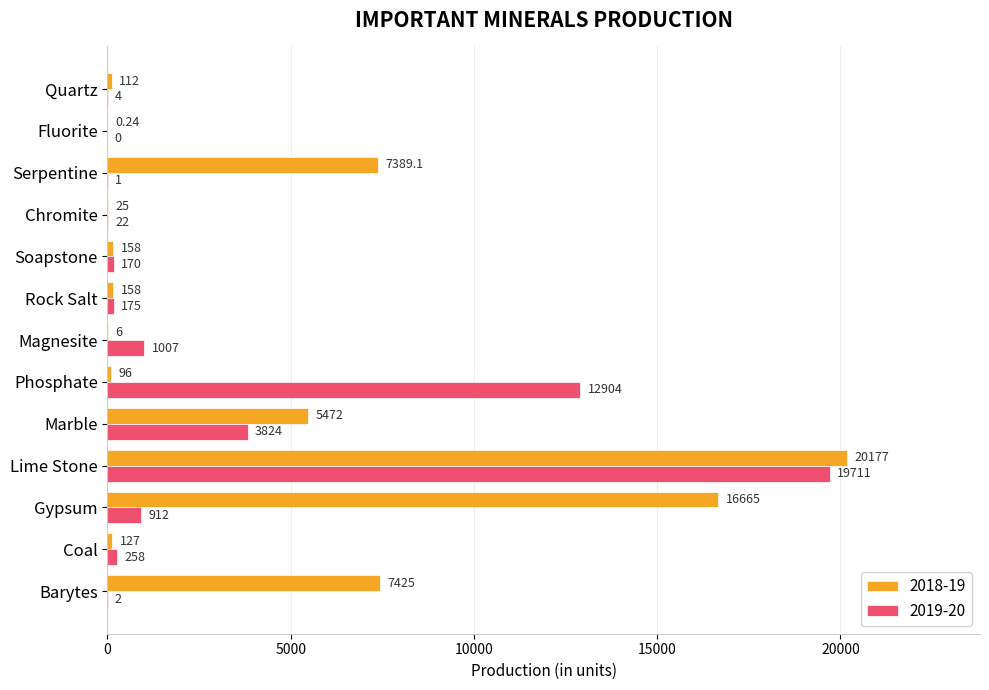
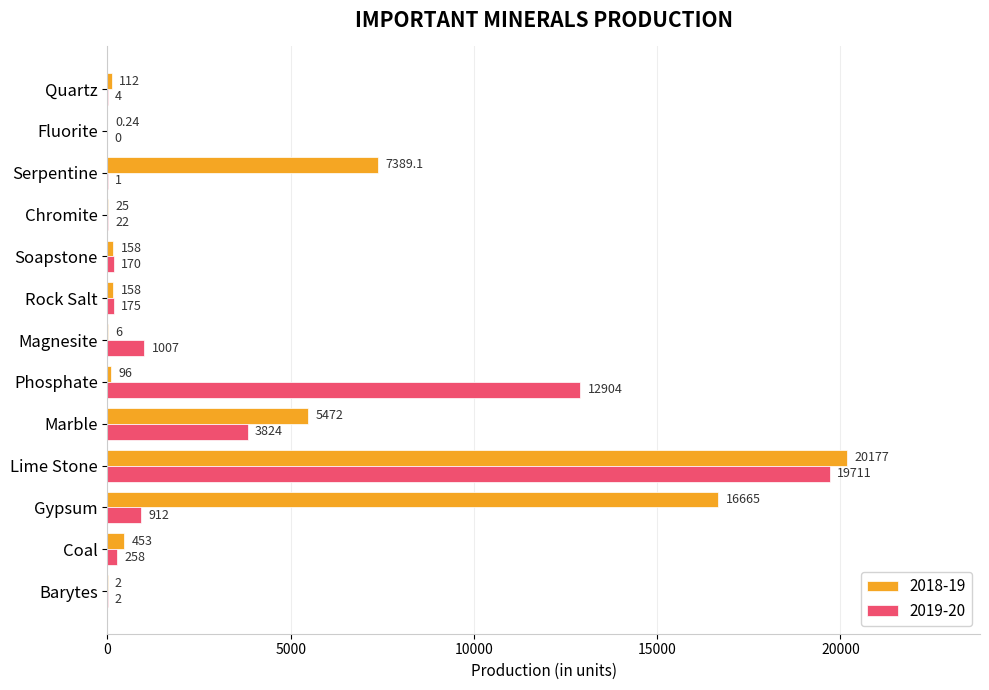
2018-19, Coal: 127 -> 453
2018-19, Barytes: 7425 -> 2
